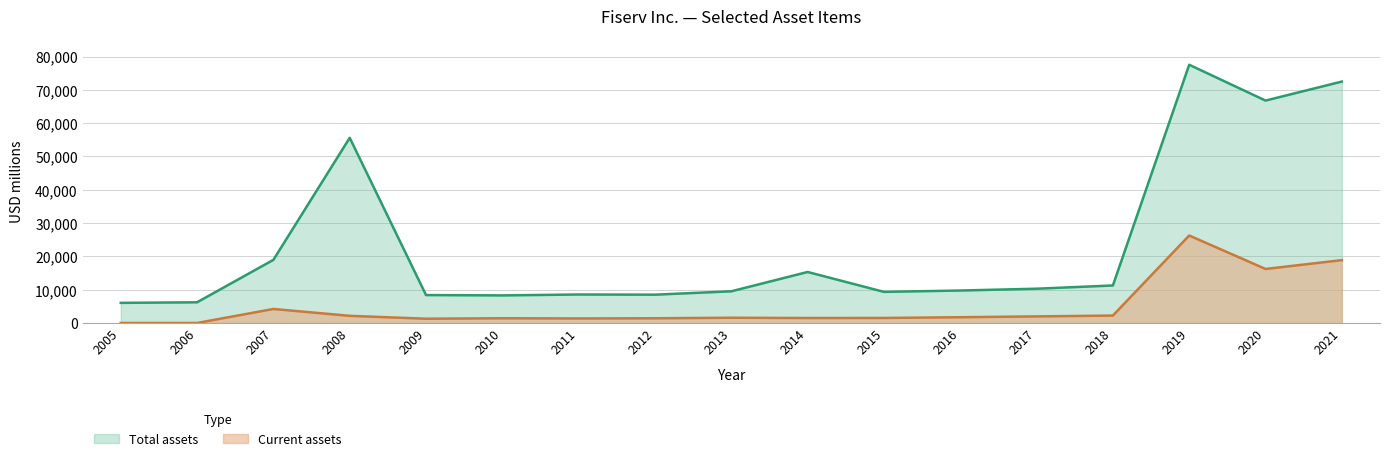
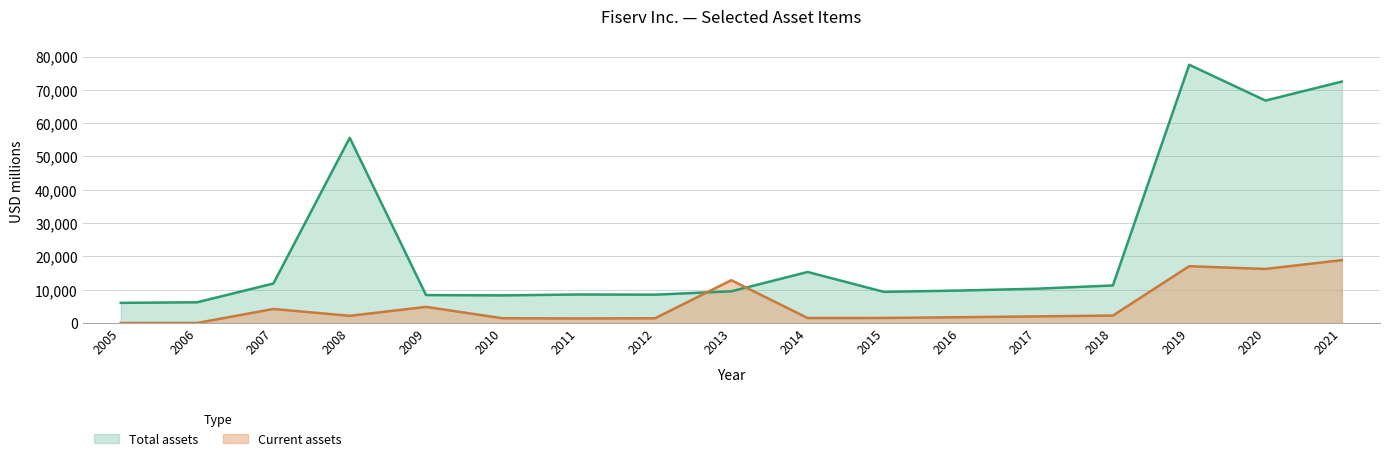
Total assets, 2007: 19,000 -> 12,000
Current assets, 2009: 1,000 -> 5,000
Current assets, 2013: 2,000 -> 13,000
Current assets, 2019: 26,000 -> 17,000
